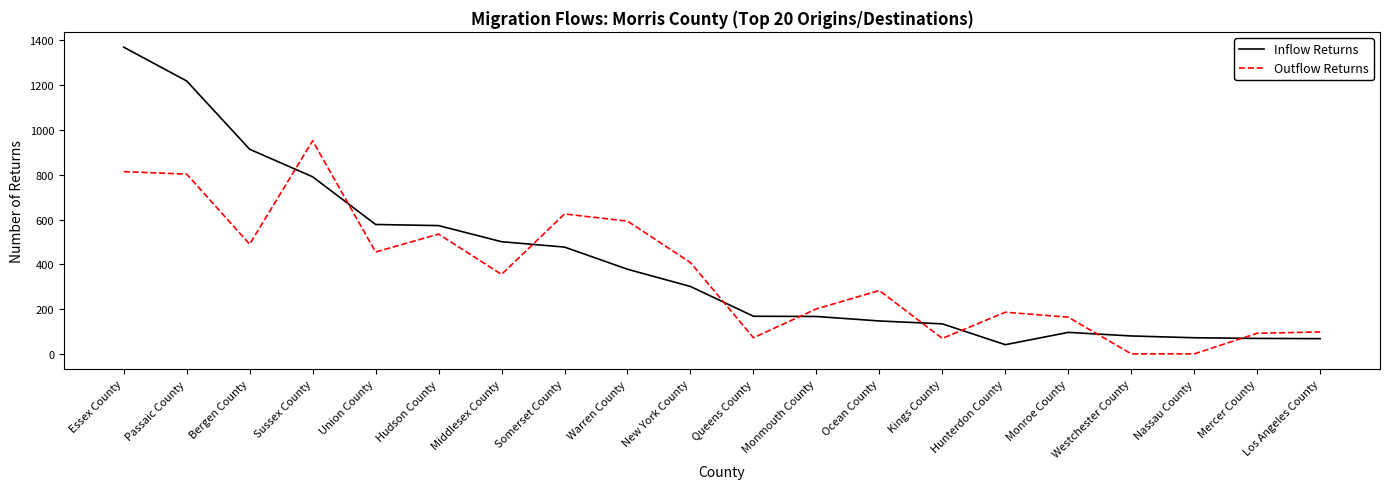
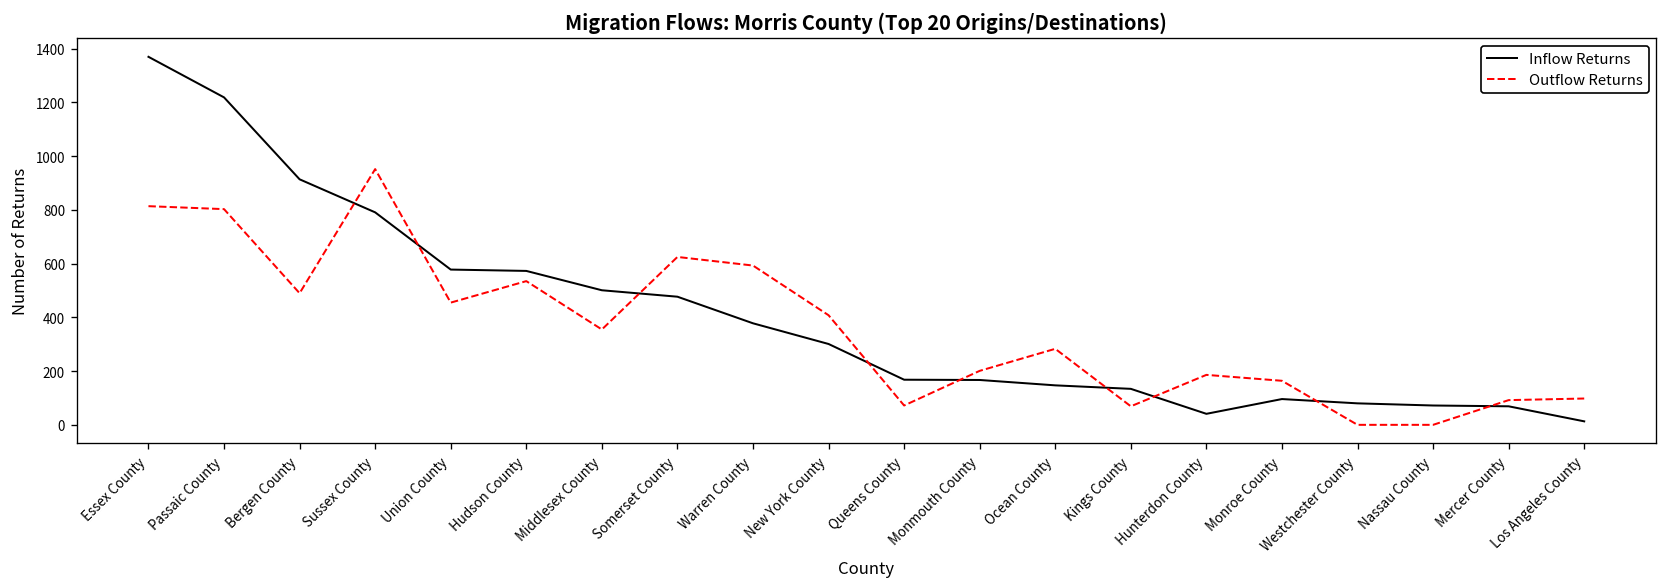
Inflow Returns, Los Angeles County: 70 -> 10
